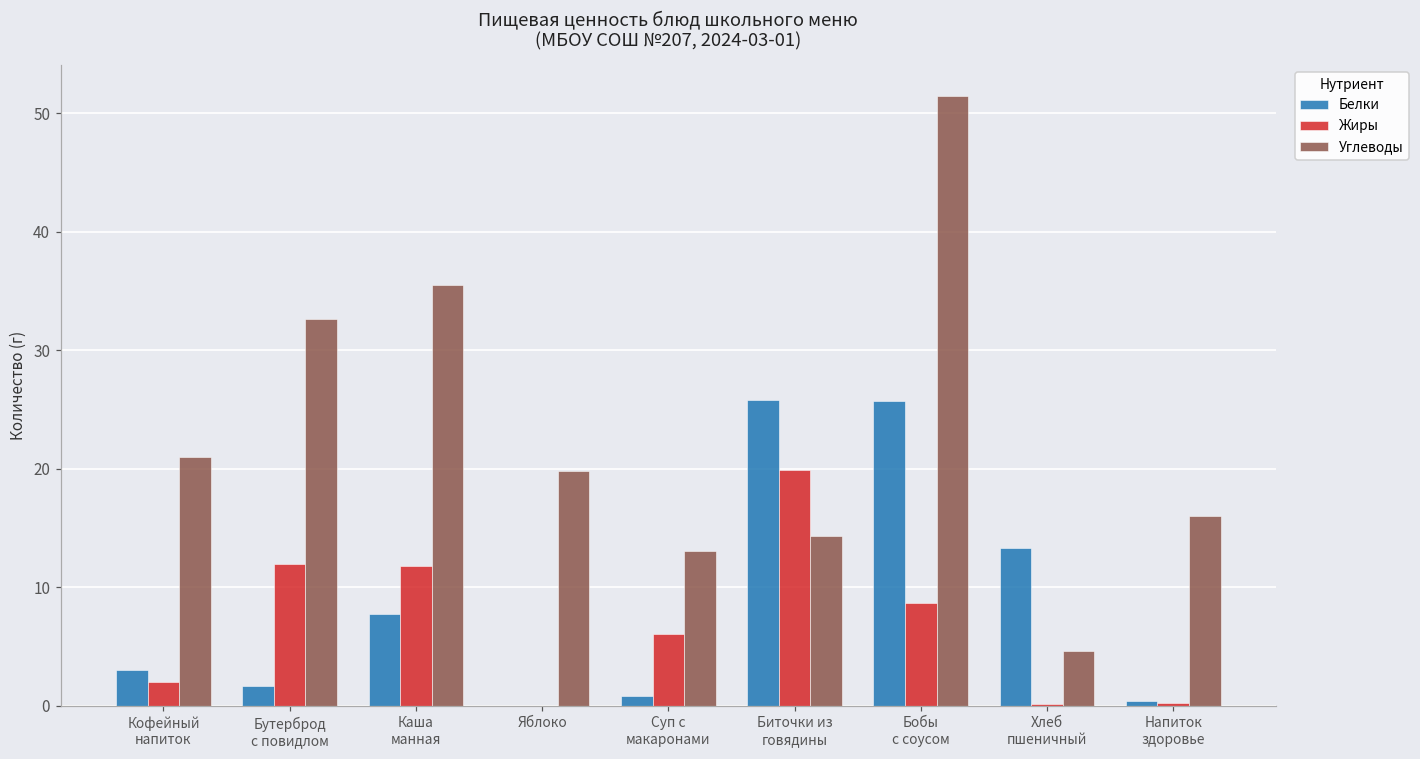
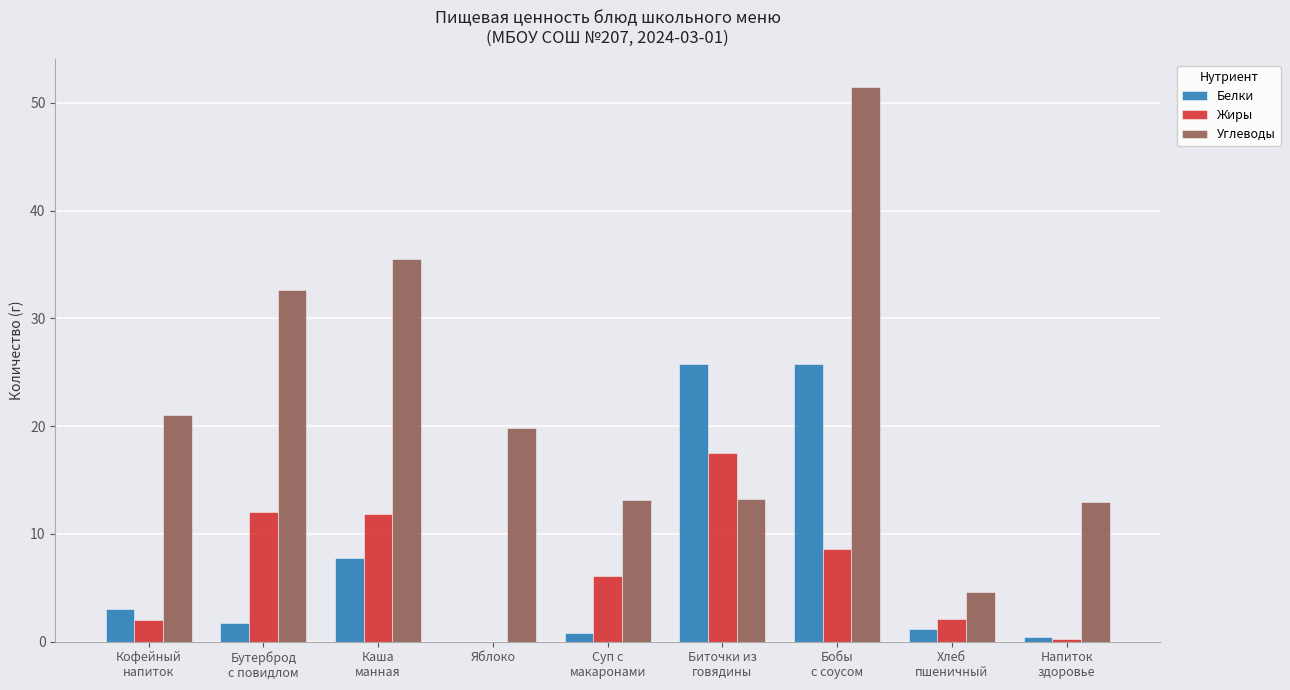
Жиры, Биточки из говядины: 19.9 -> 17.5
Углеводы, Биточки из говядины: 14.3 -> 13.2
Белки, Хлеб пшеничный: 13.3 -> 1.1
Жиры, Хлеб пшеничный: 0.1 -> 2.1
Углеводы, Напиток здоровье: 16 -> 13
